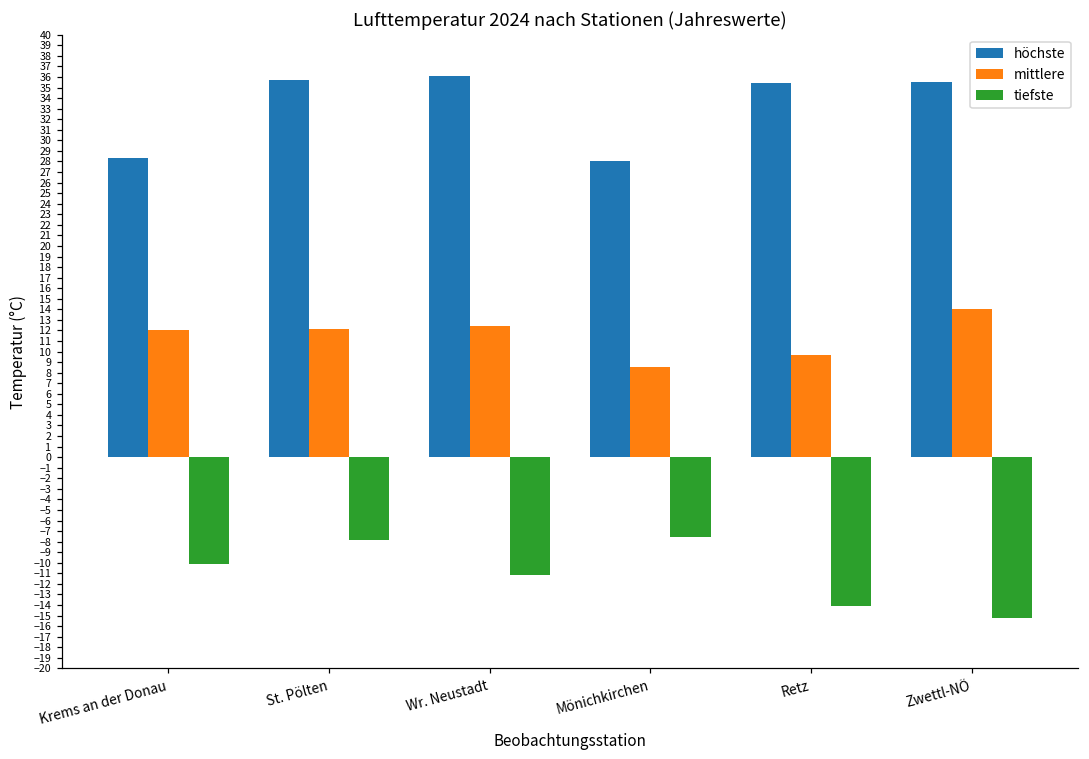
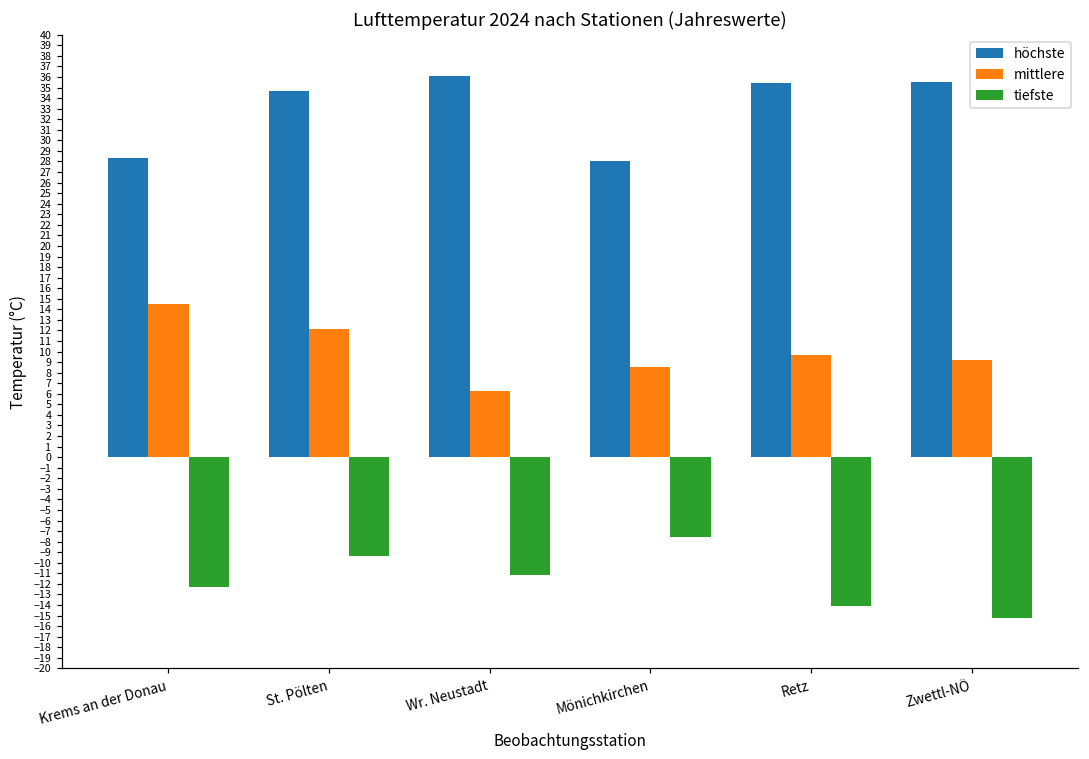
mittlere, Krems an der Donau: 12 -> 15
tiefste, Krems an der Donau: -10 -> -12
höchste, St. Pölten: 36 -> 35
tiefste, St. Pölten: -8 -> -9
mittlere, Wr. Neustadt: 12 -> 6
mittlere, Zwettl-NÖ: 14 -> 9
